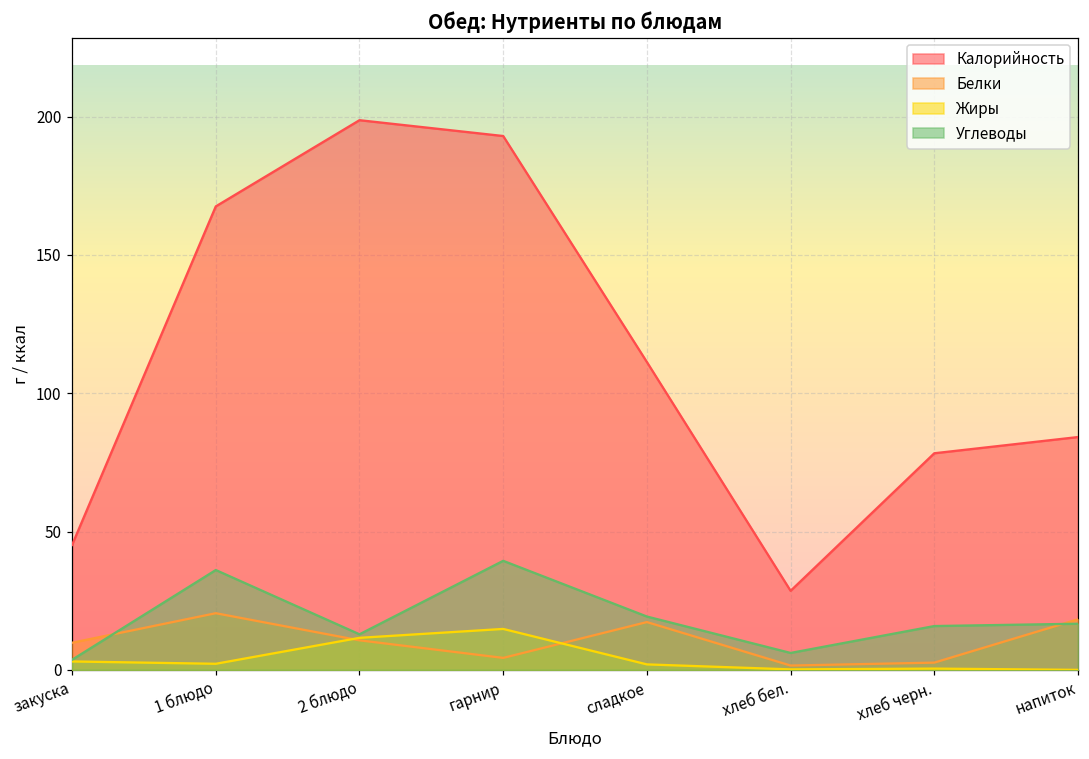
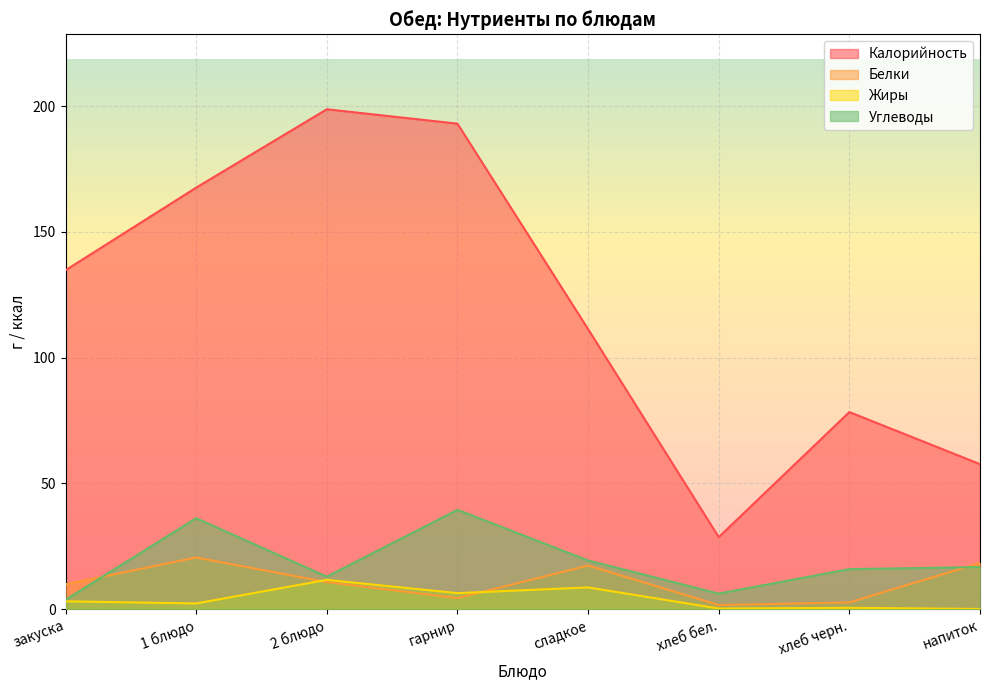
Калорийность, закуска: 45 -> 135
Жиры, гарнир: 15 -> 6
Жиры, сладкое: 2 -> 9
Калорийность, напиток: 84 -> 58
